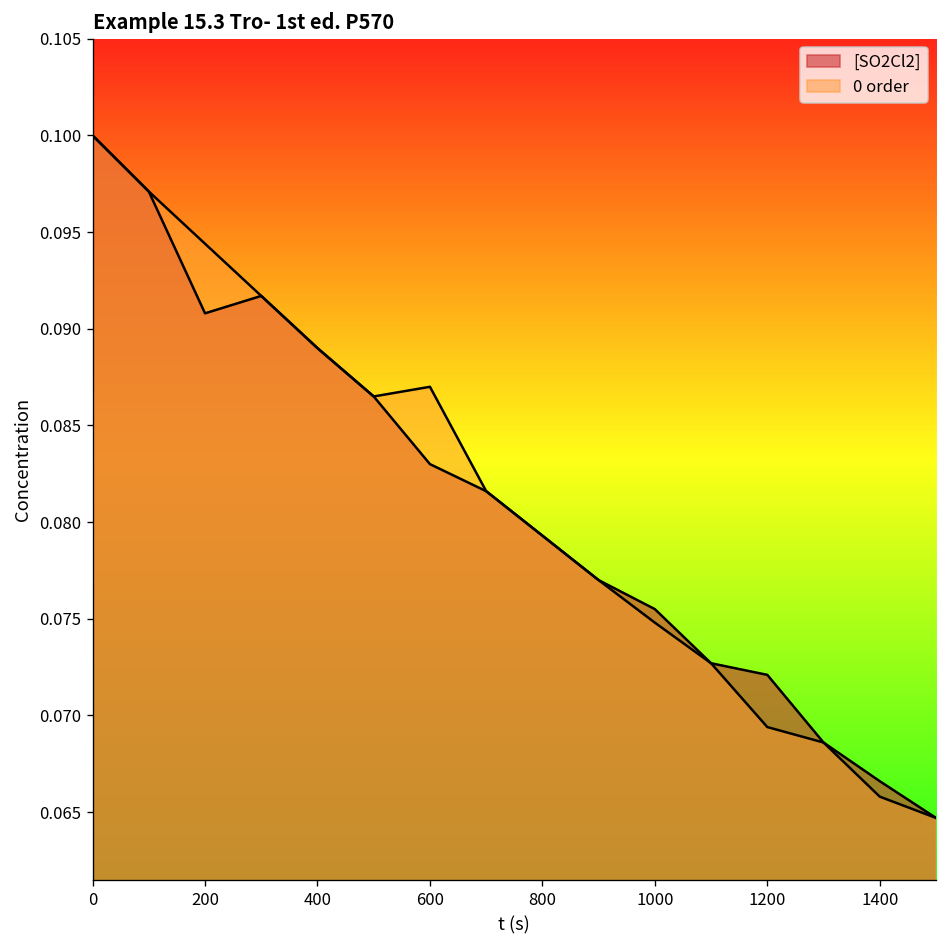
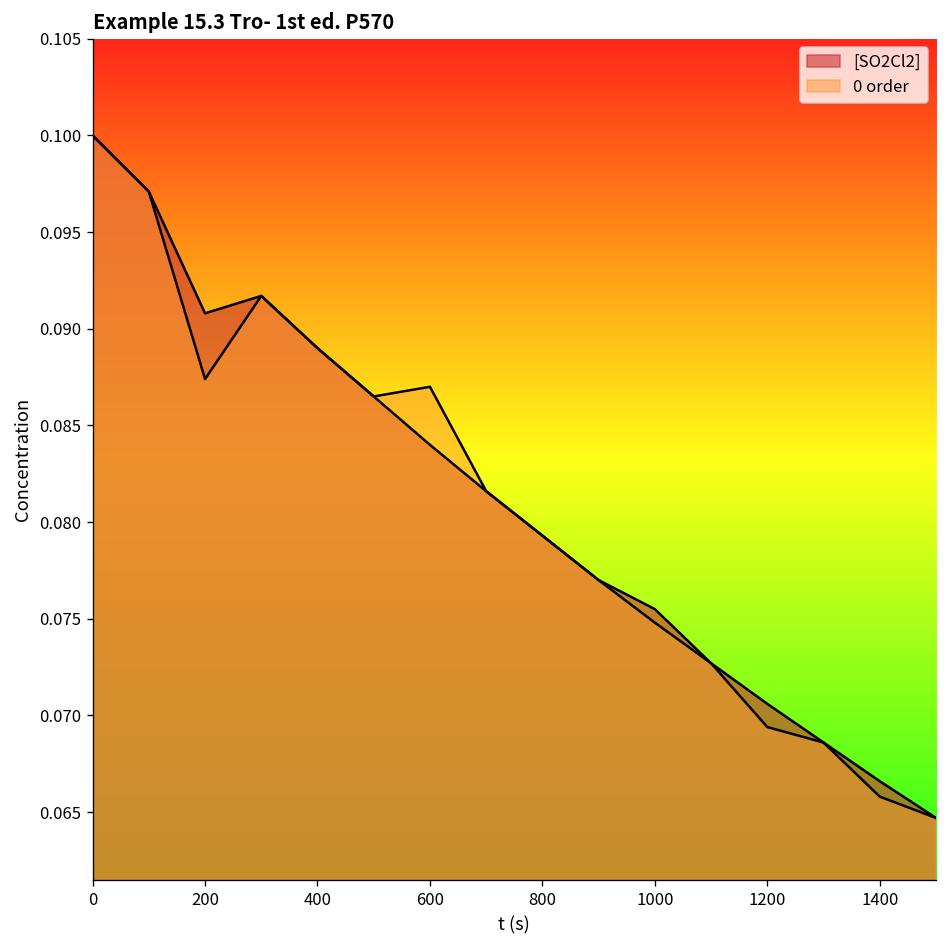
0 order, 200: 0.0944 -> 0.0874
[SO2Cl2], 600: 0.083 -> 0.084
[SO2Cl2], 1200: 0.0721 -> 0.0706
